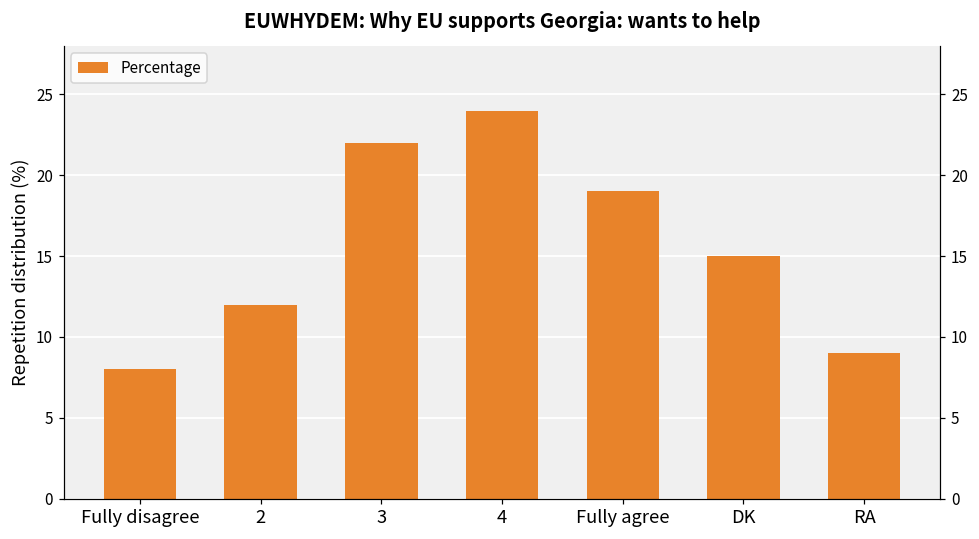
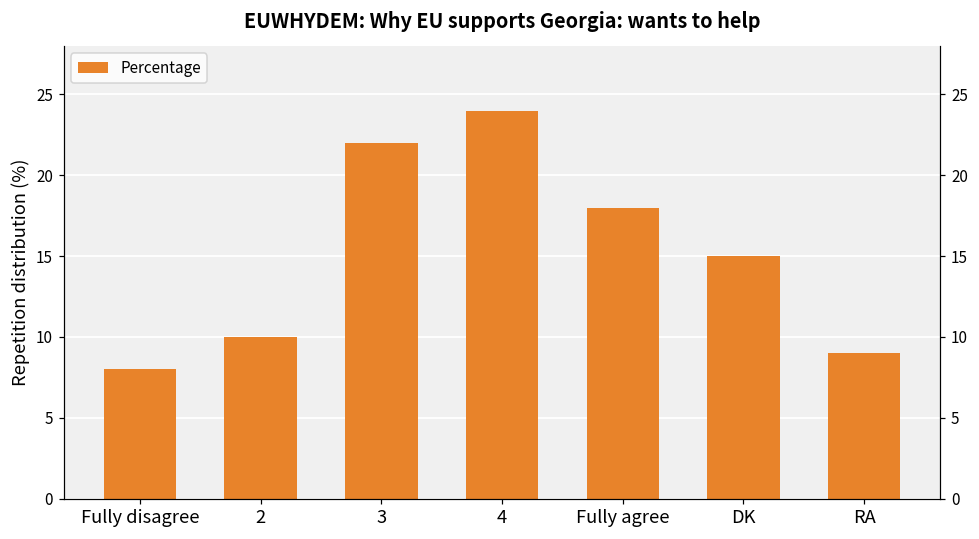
2: 12 -> 10
Fully agree: 19 -> 18
